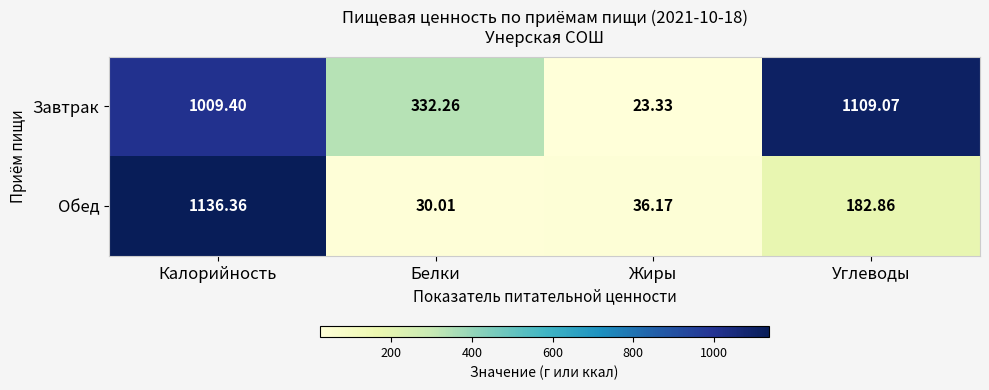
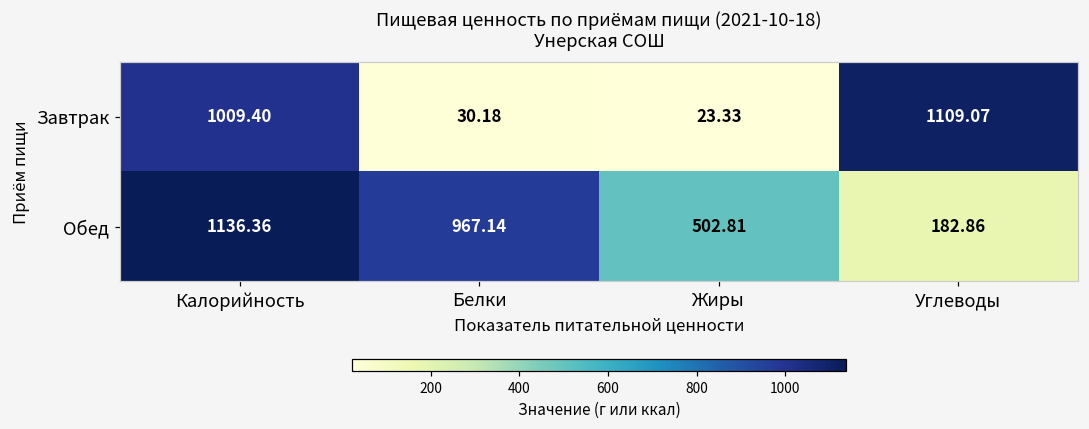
Завтрак, Белки: 332.26 -> 30.18
Обед, Белки: 30.01 -> 967.14
Обед, Жиры: 36.17 -> 502.81
